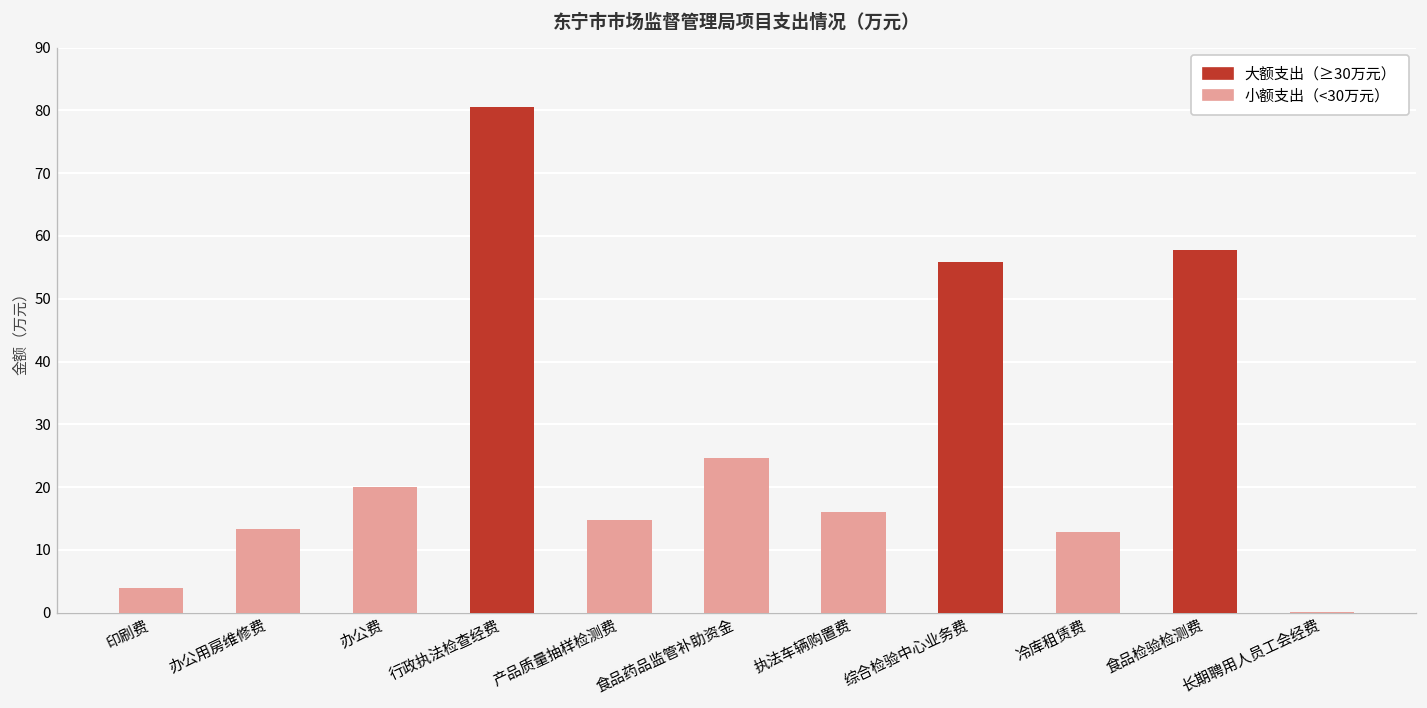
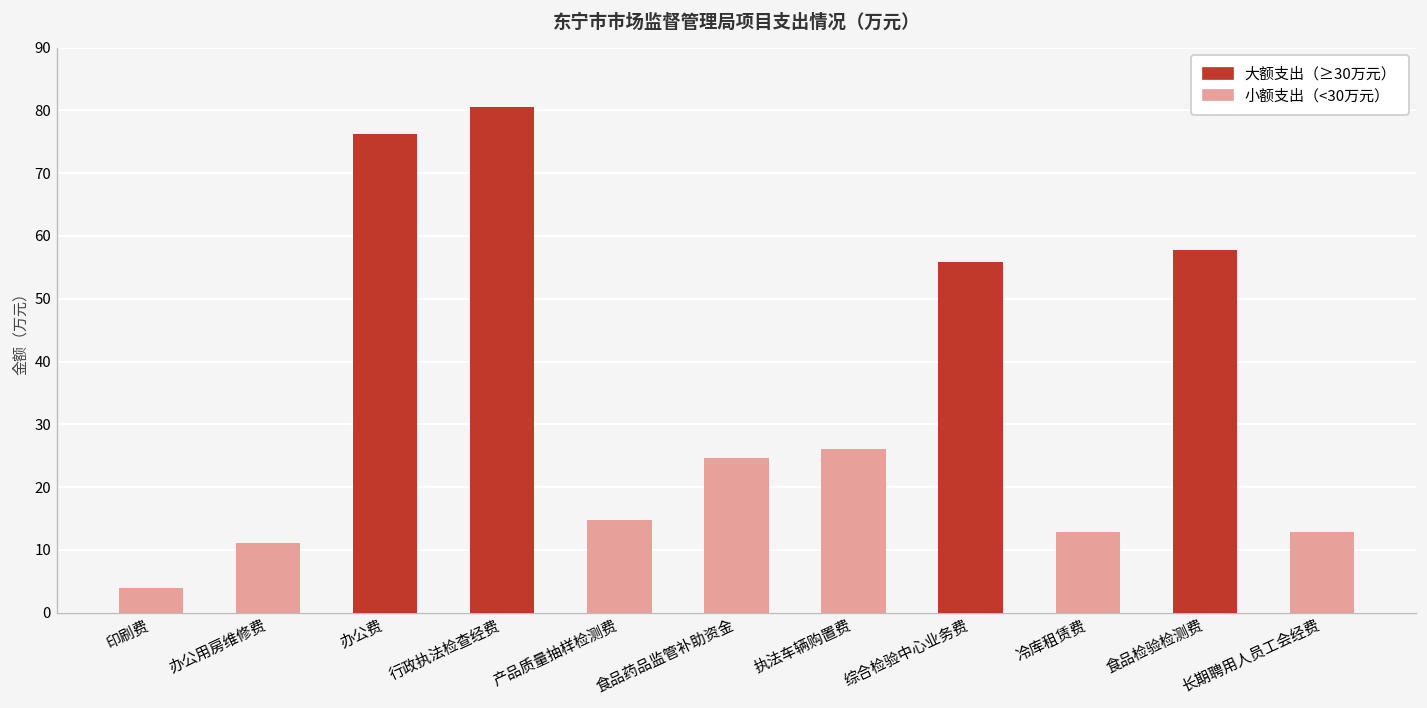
办公用房维修费: 13 -> 11
办公费: 20 -> 76
执法车辆购置费: 16 -> 26
长期聘用人员工会经费: 0 -> 13
